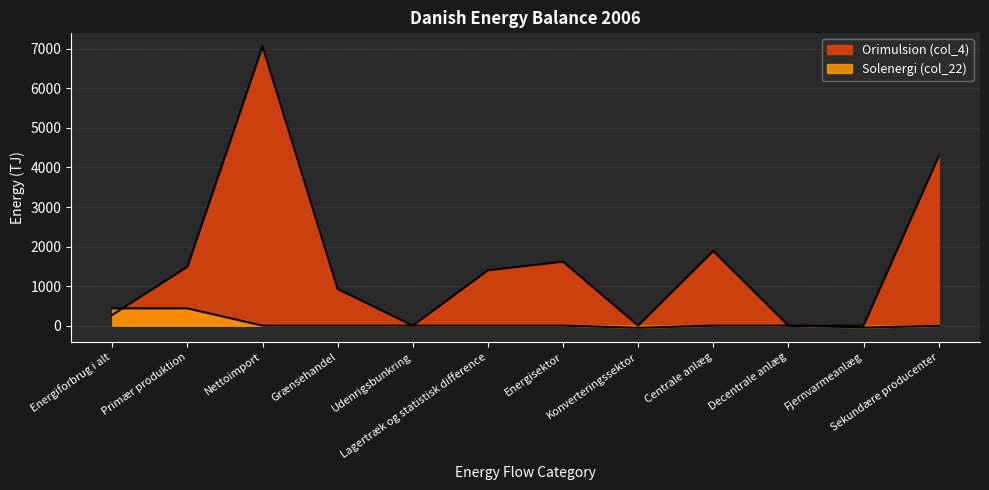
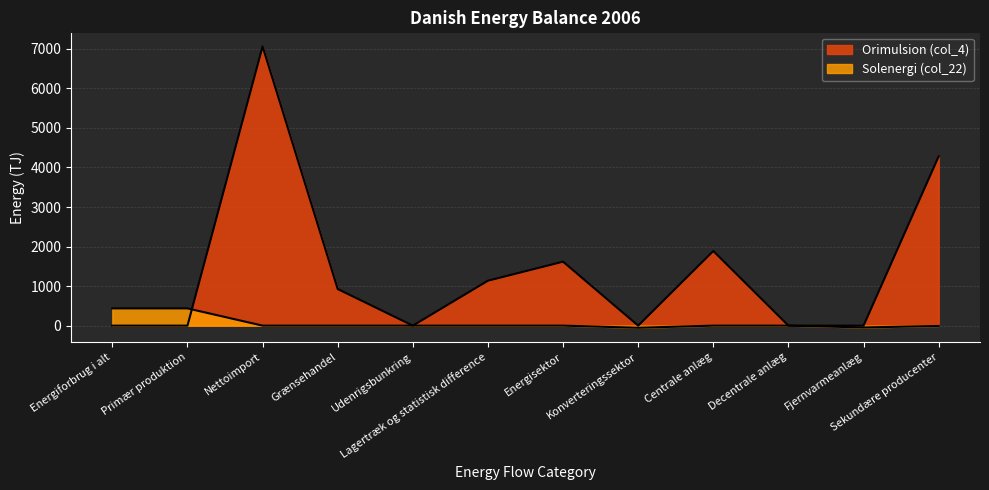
Orimulsion (col_4), Energiforbrug i alt: 300 -> 0
Orimulsion (col_4), Primær produktion: 1500 -> 0
Orimulsion (col_4), Lagertræk og statistisk difference: 1400 -> 1100
